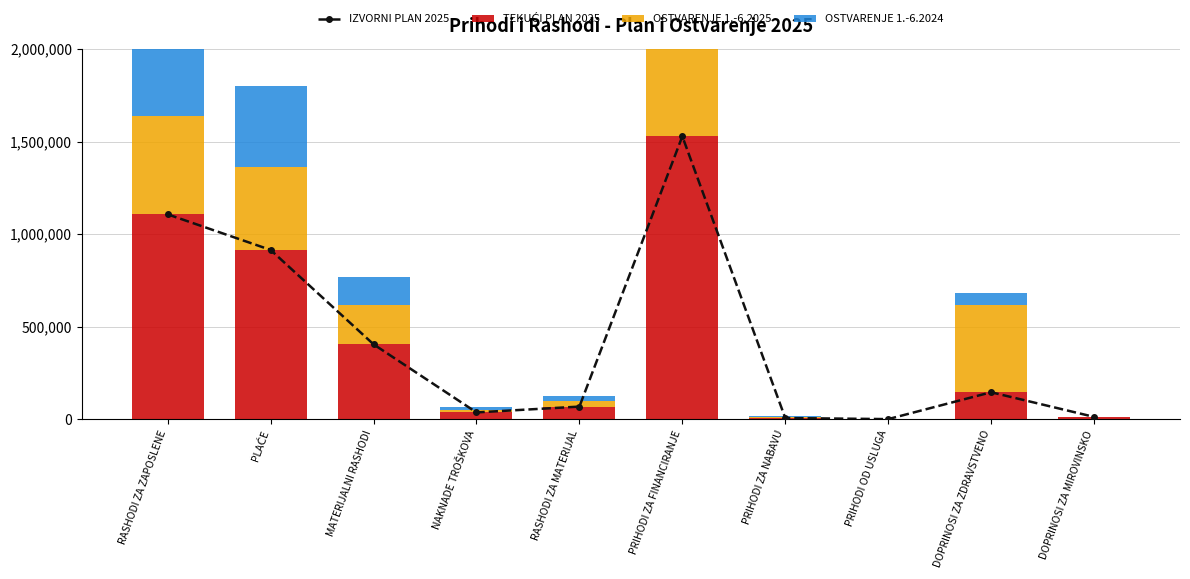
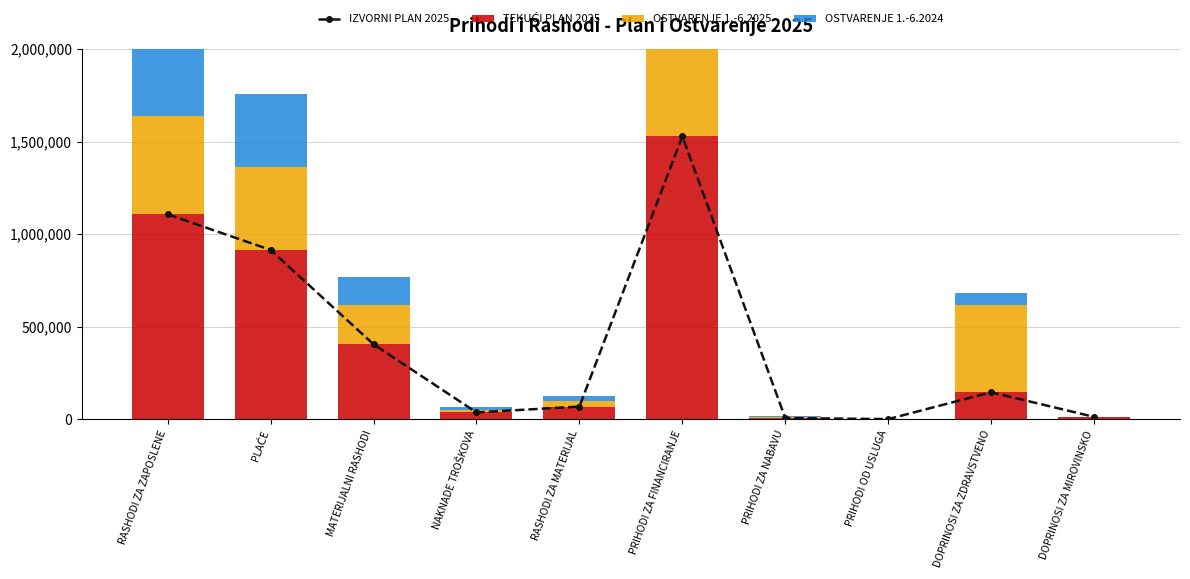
OSTVARENJE 1.-6.2024, PLAĆE: 440,000 -> 390,000
